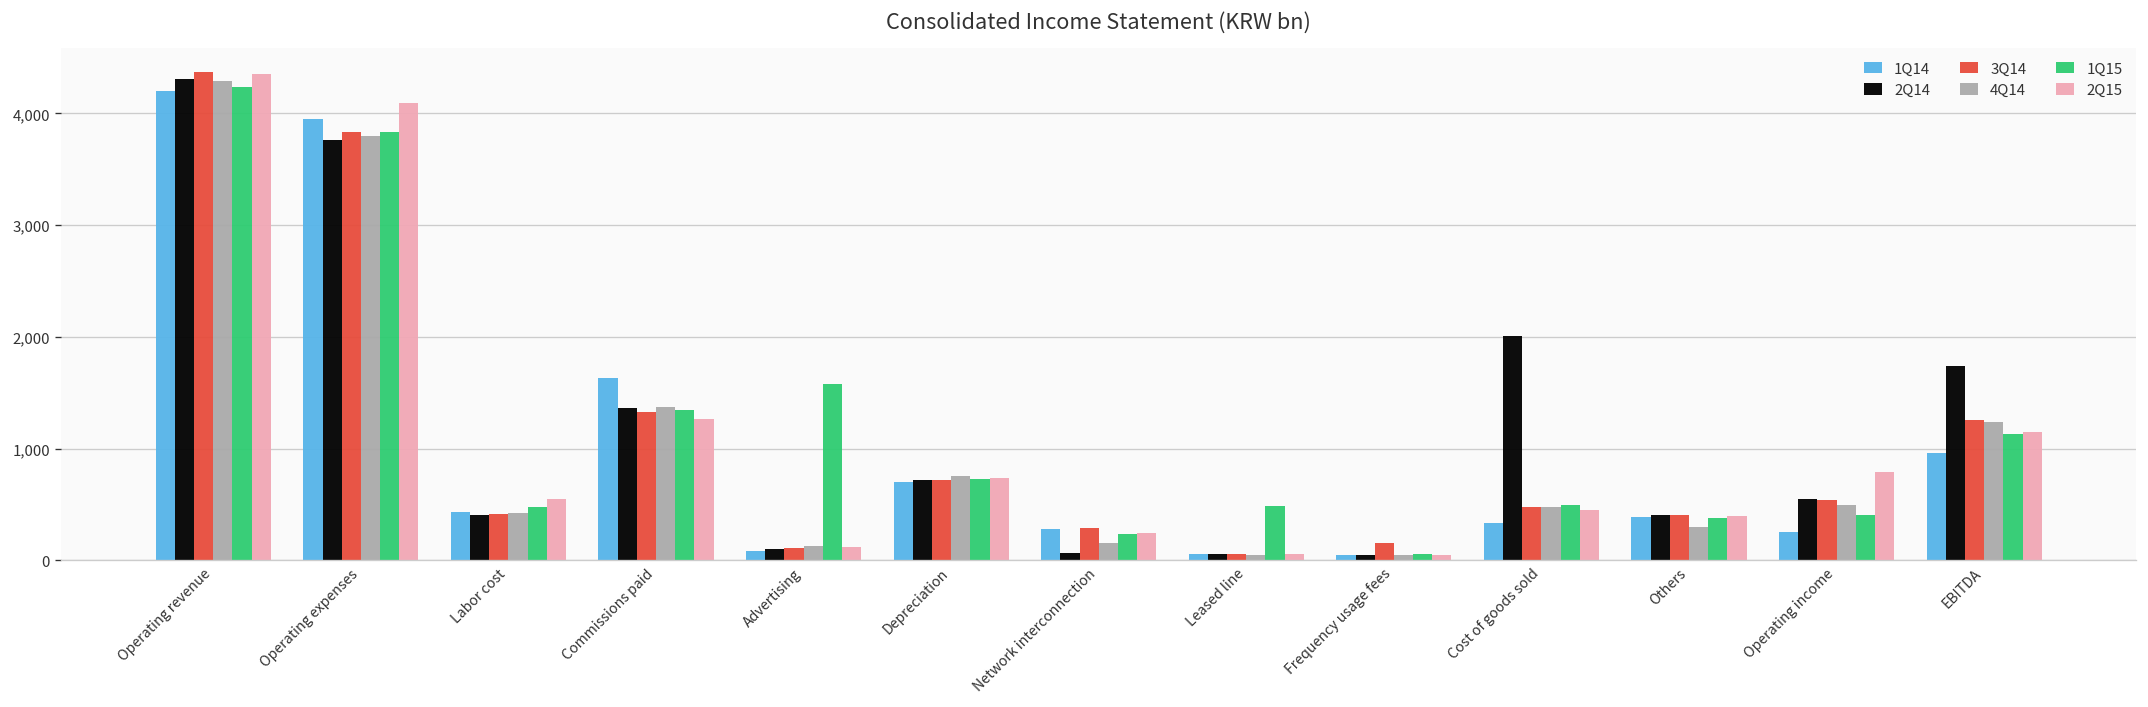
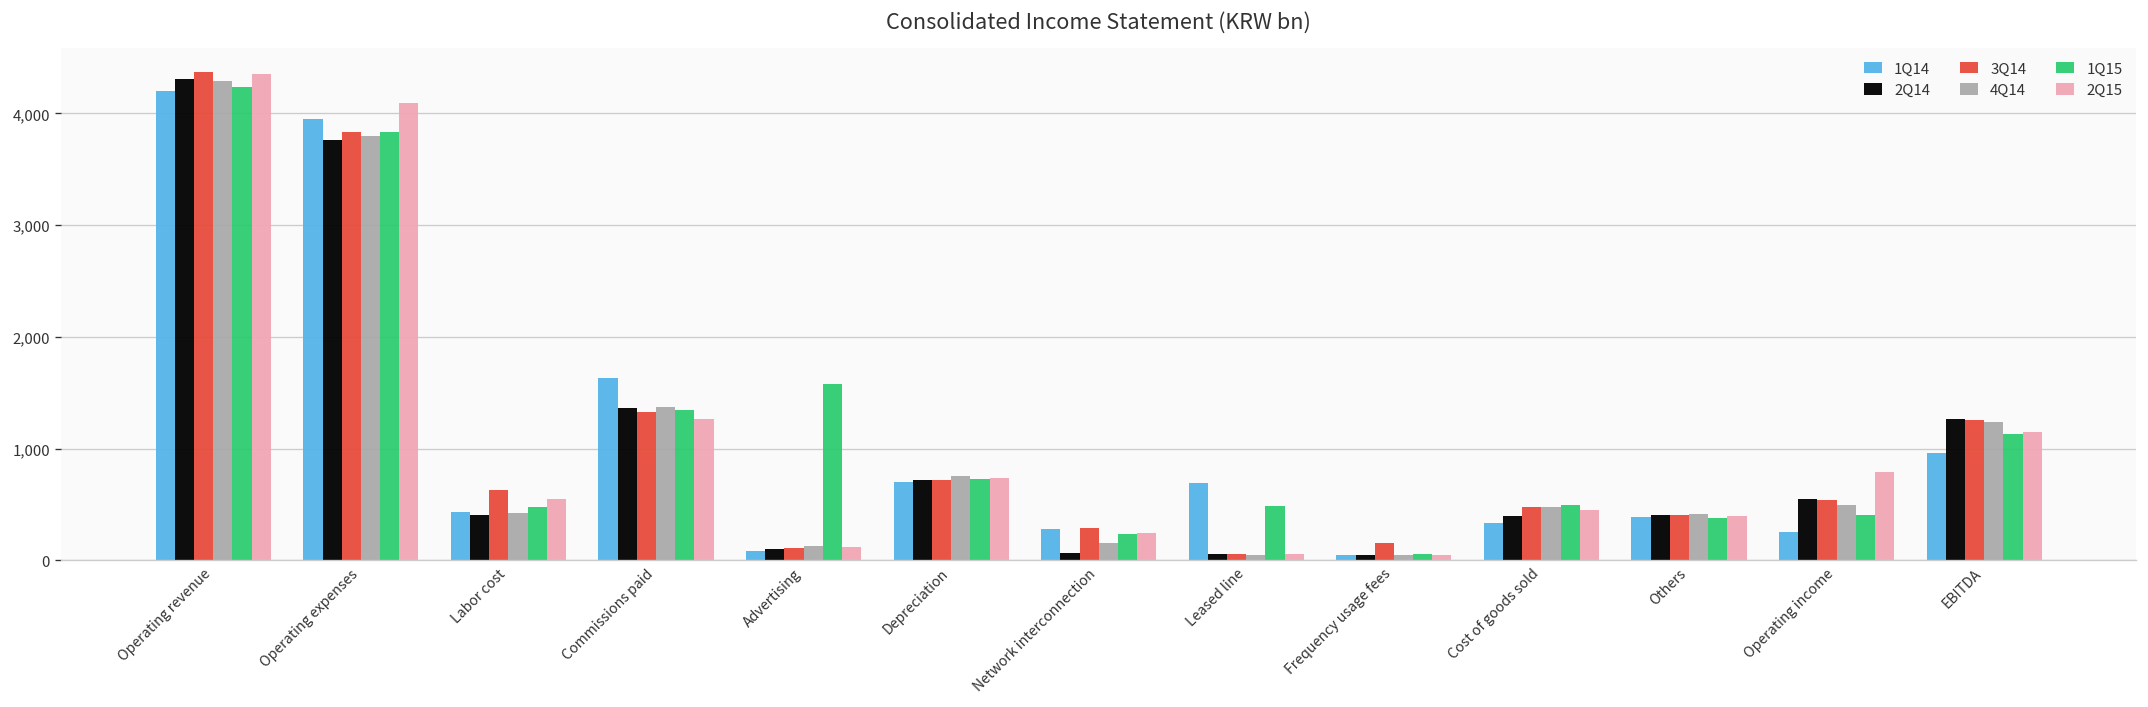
3Q14, Labor cost: 400 -> 600
1Q14, Leased line: 100 -> 700
2Q14, Cost of goods sold: 2,000 -> 400
4Q14, Others: 300 -> 400
2Q14, EBITDA: 1,700 -> 1,300
